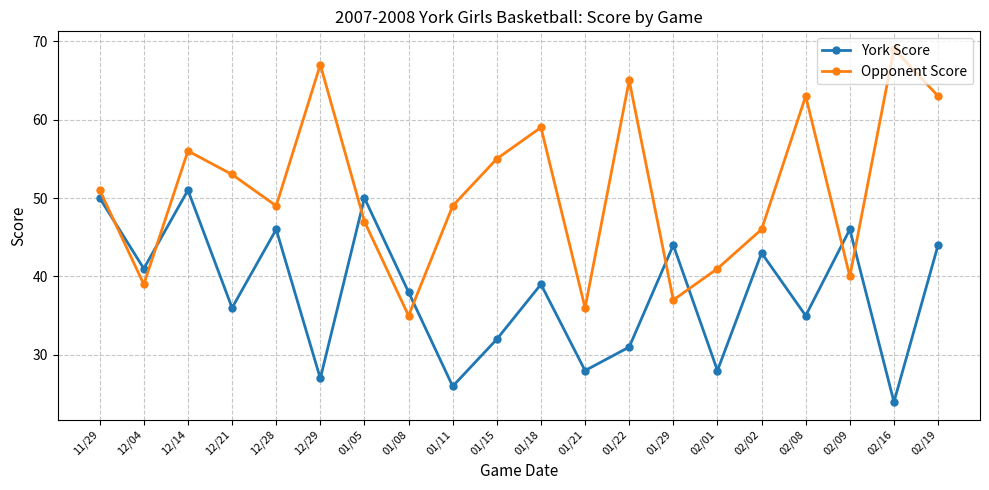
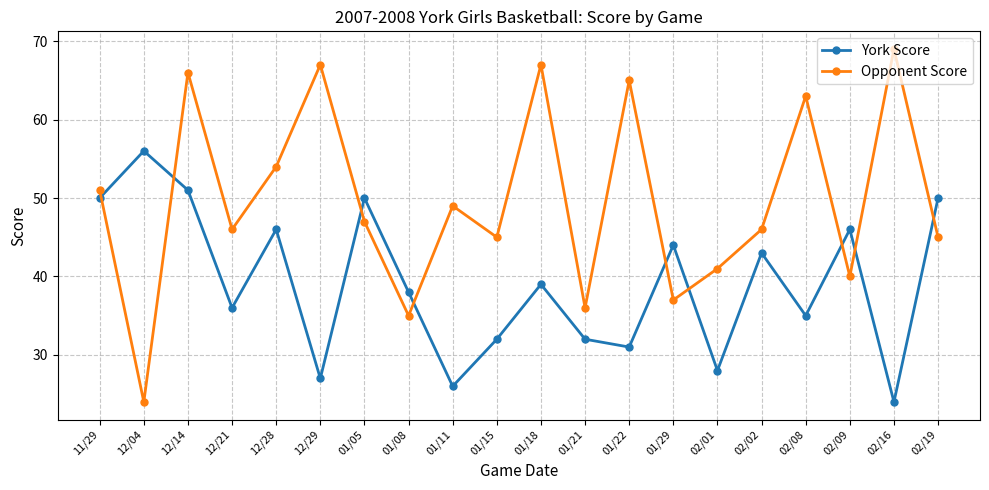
York Score, 12/04: 41 -> 56
Opponent Score, 12/04: 39 -> 24
Opponent Score, 12/14: 56 -> 66
Opponent Score, 12/21: 53 -> 46
Opponent Score, 12/28: 49 -> 54
Opponent Score, 01/15: 55 -> 45
Opponent Score, 01/18: 59 -> 67
York Score, 01/21: 28 -> 32
York Score, 02/19: 44 -> 50
Opponent Score, 02/19: 63 -> 45
